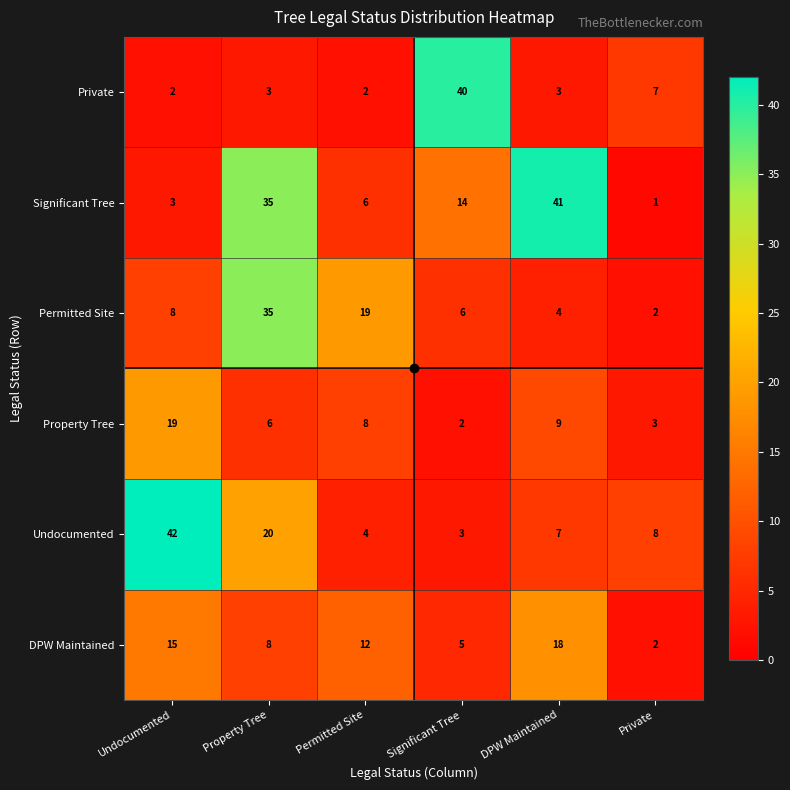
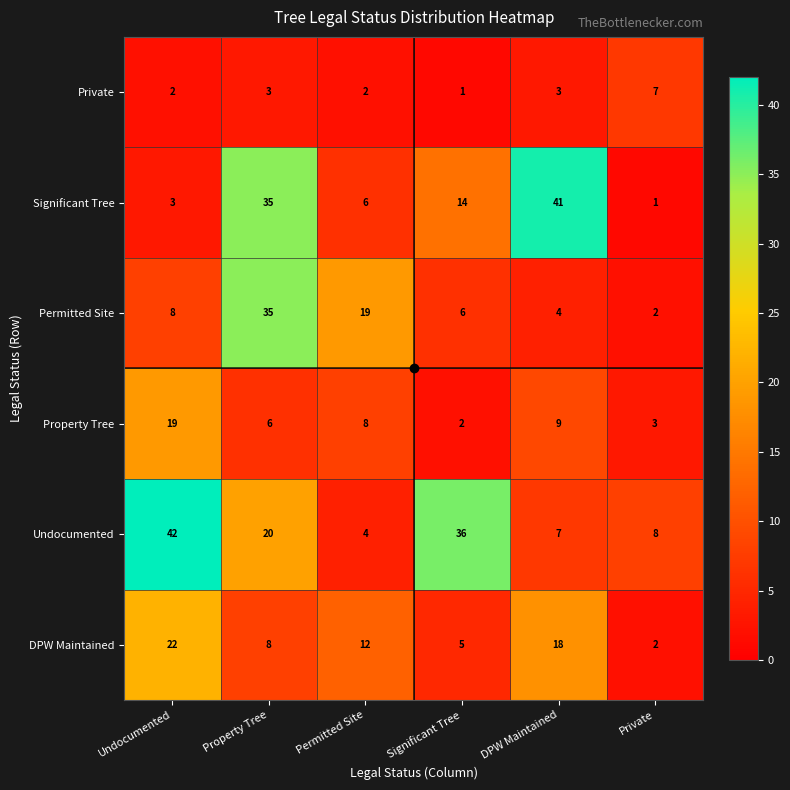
Private, Significant Tree: 40 -> 1
Undocumented, Significant Tree: 3 -> 36
DPW Maintained, Undocumented: 15 -> 22
